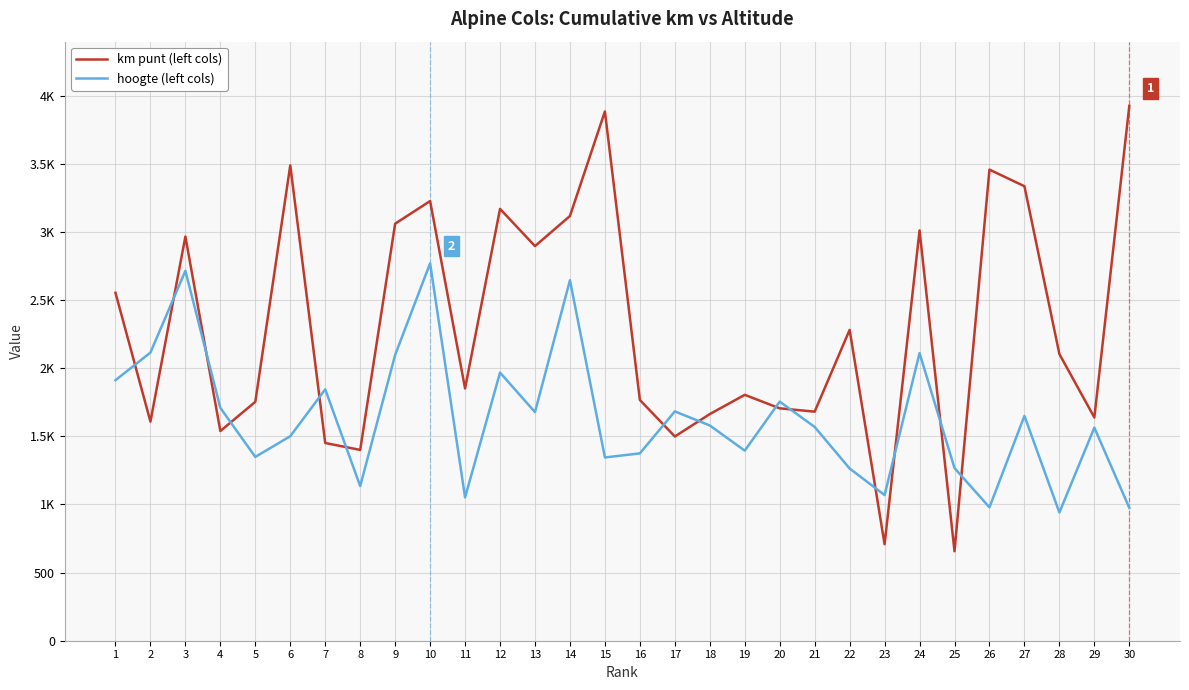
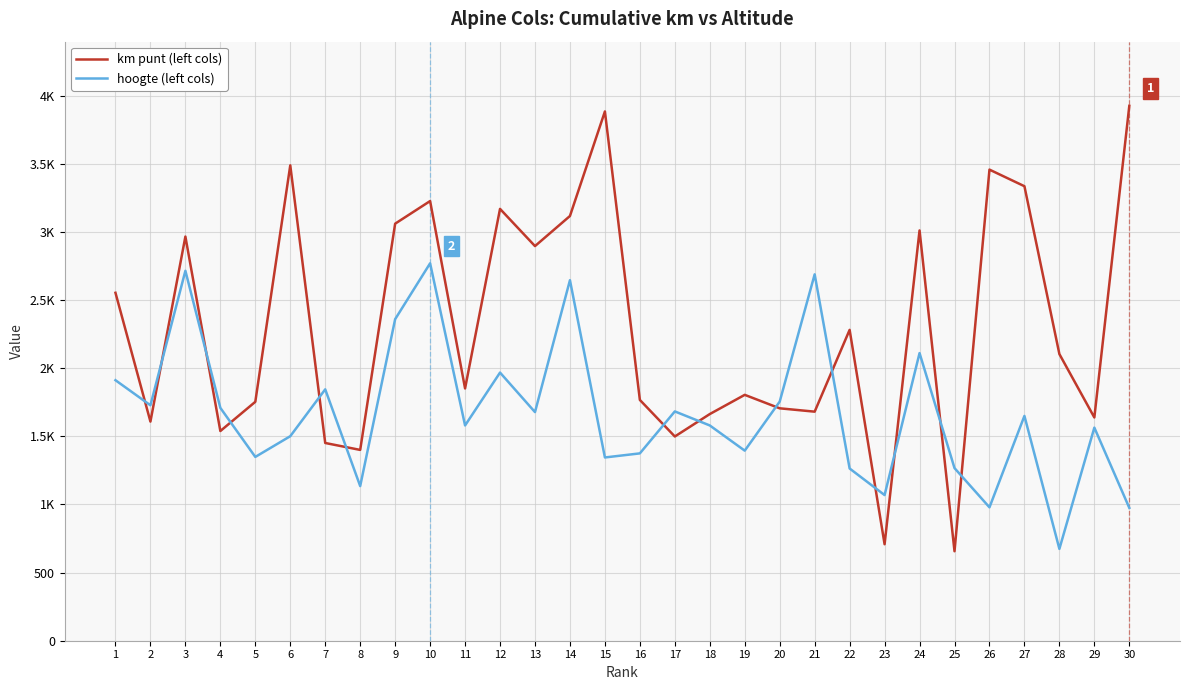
hoogte (left cols), 2: 2120 -> 1730
hoogte (left cols), 9: 2100 -> 2360
hoogte (left cols), 11: 1050 -> 1580
hoogte (left cols), 21: 1570 -> 2690
hoogte (left cols), 28: 940 -> 670
